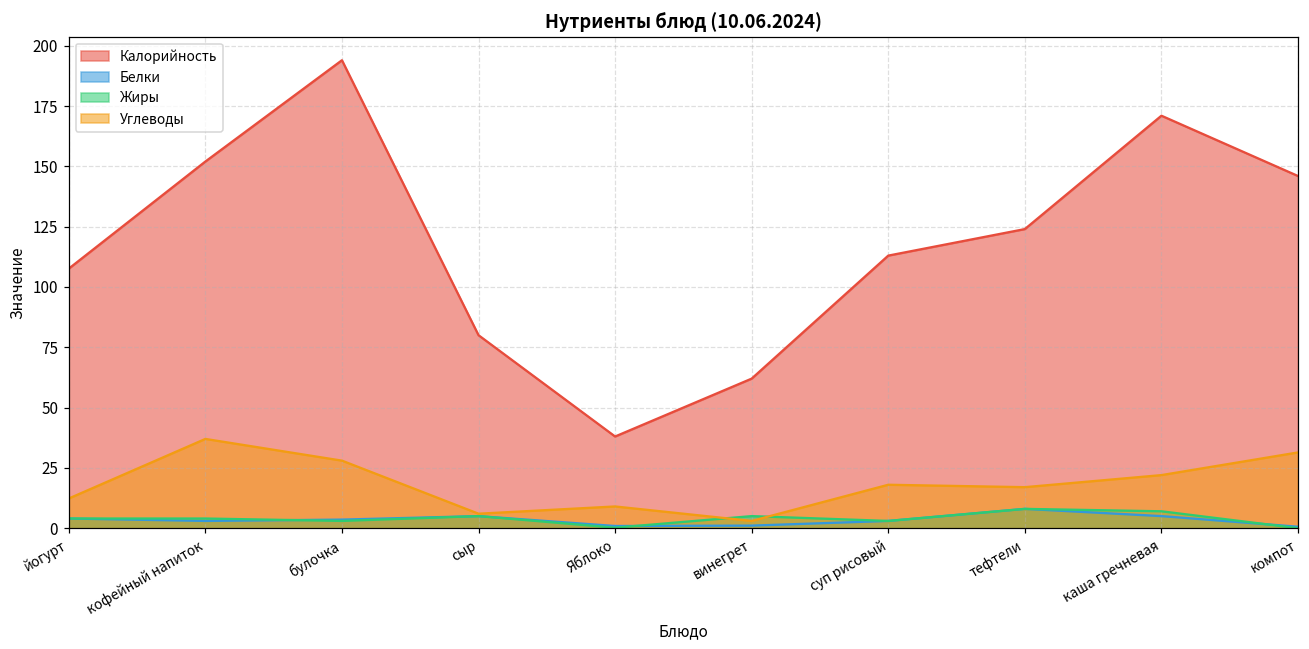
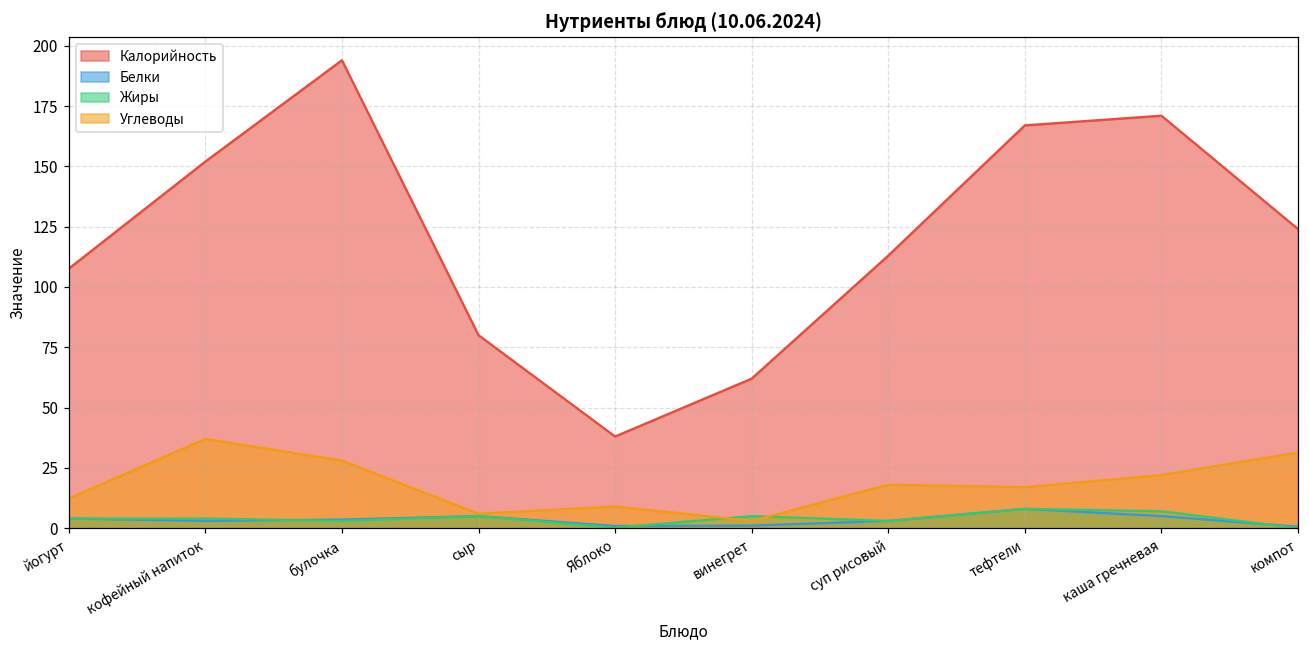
Калорийность, тефтели: 124 -> 167
Калорийность, компот: 146 -> 124
